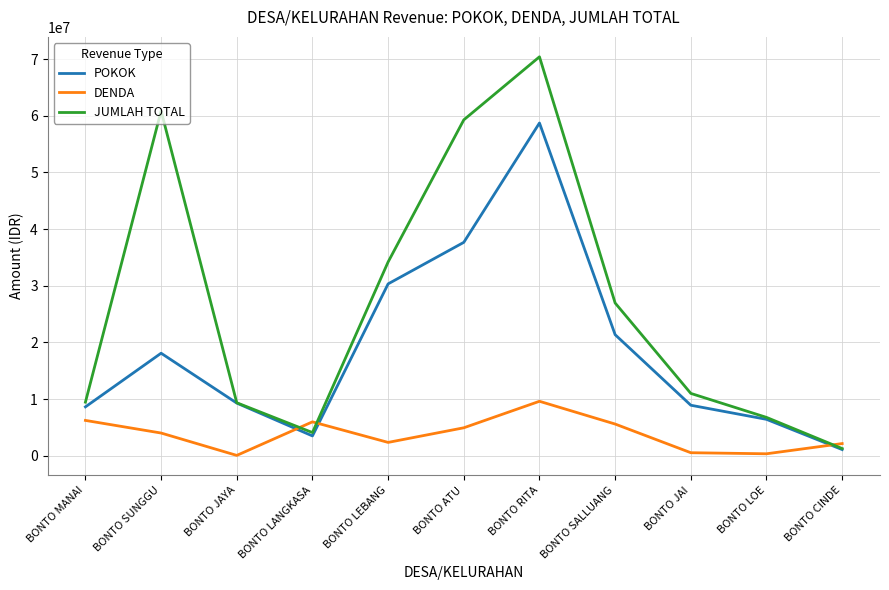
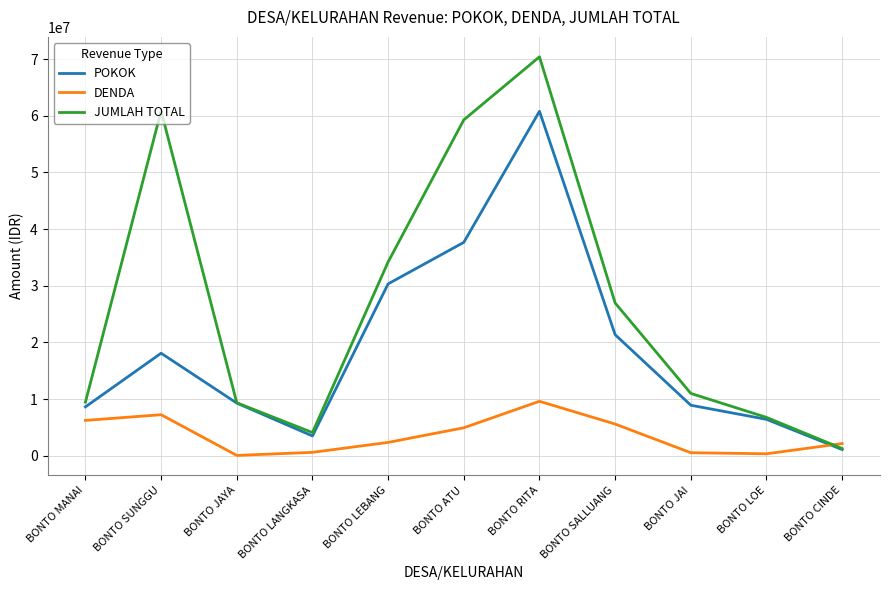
DENDA, BONTO SUNGGU: 4000000 -> 7000000
DENDA, BONTO LANGKASA: 6000000 -> 1000000
POKOK, BONTO RITA: 59000000 -> 61000000
